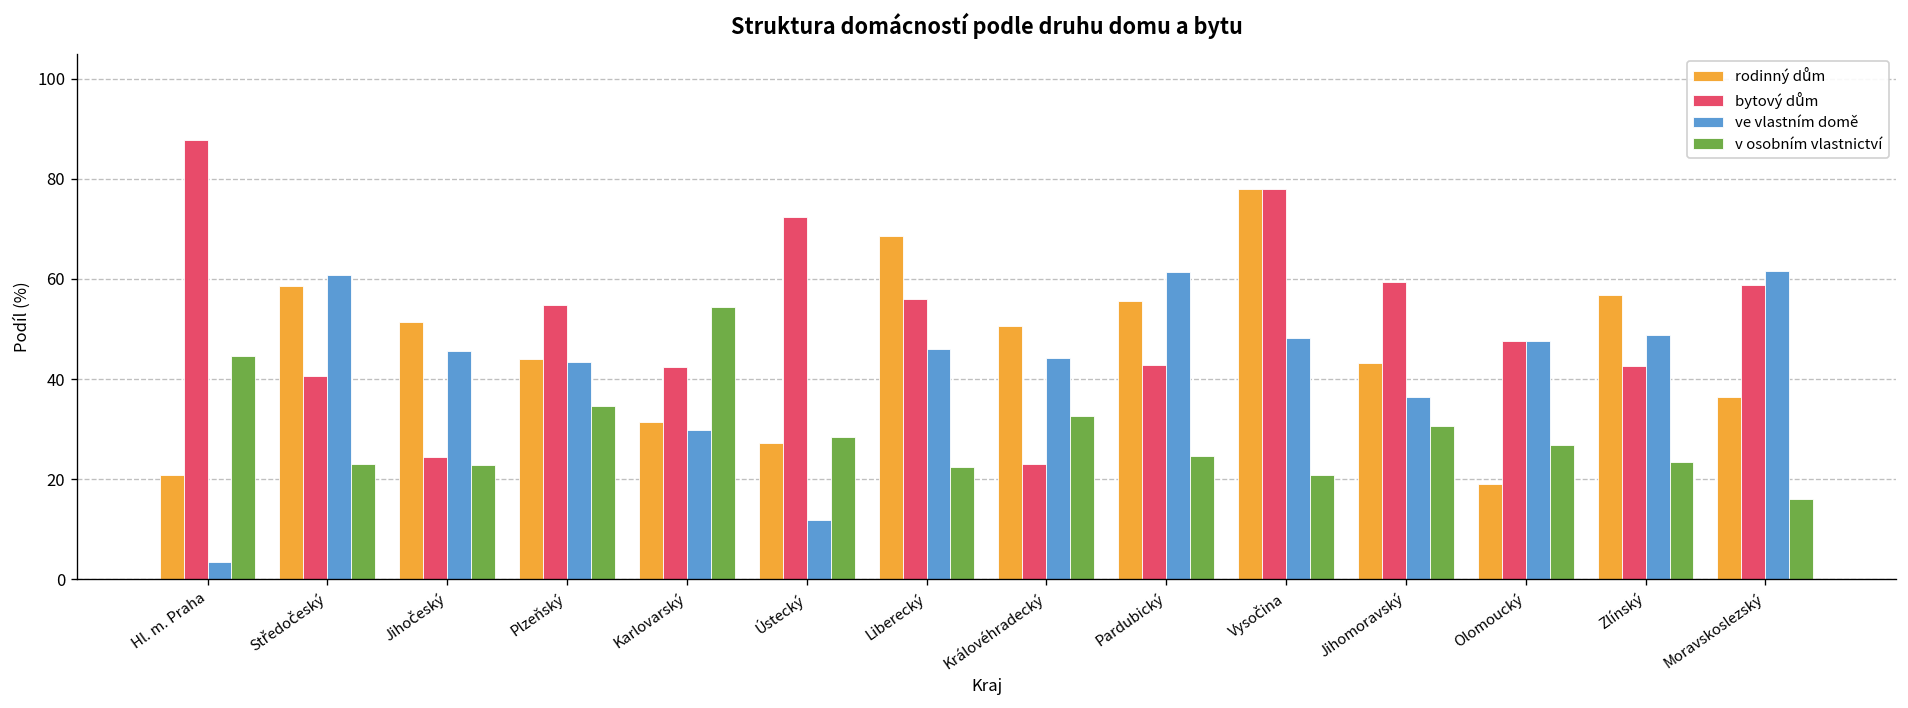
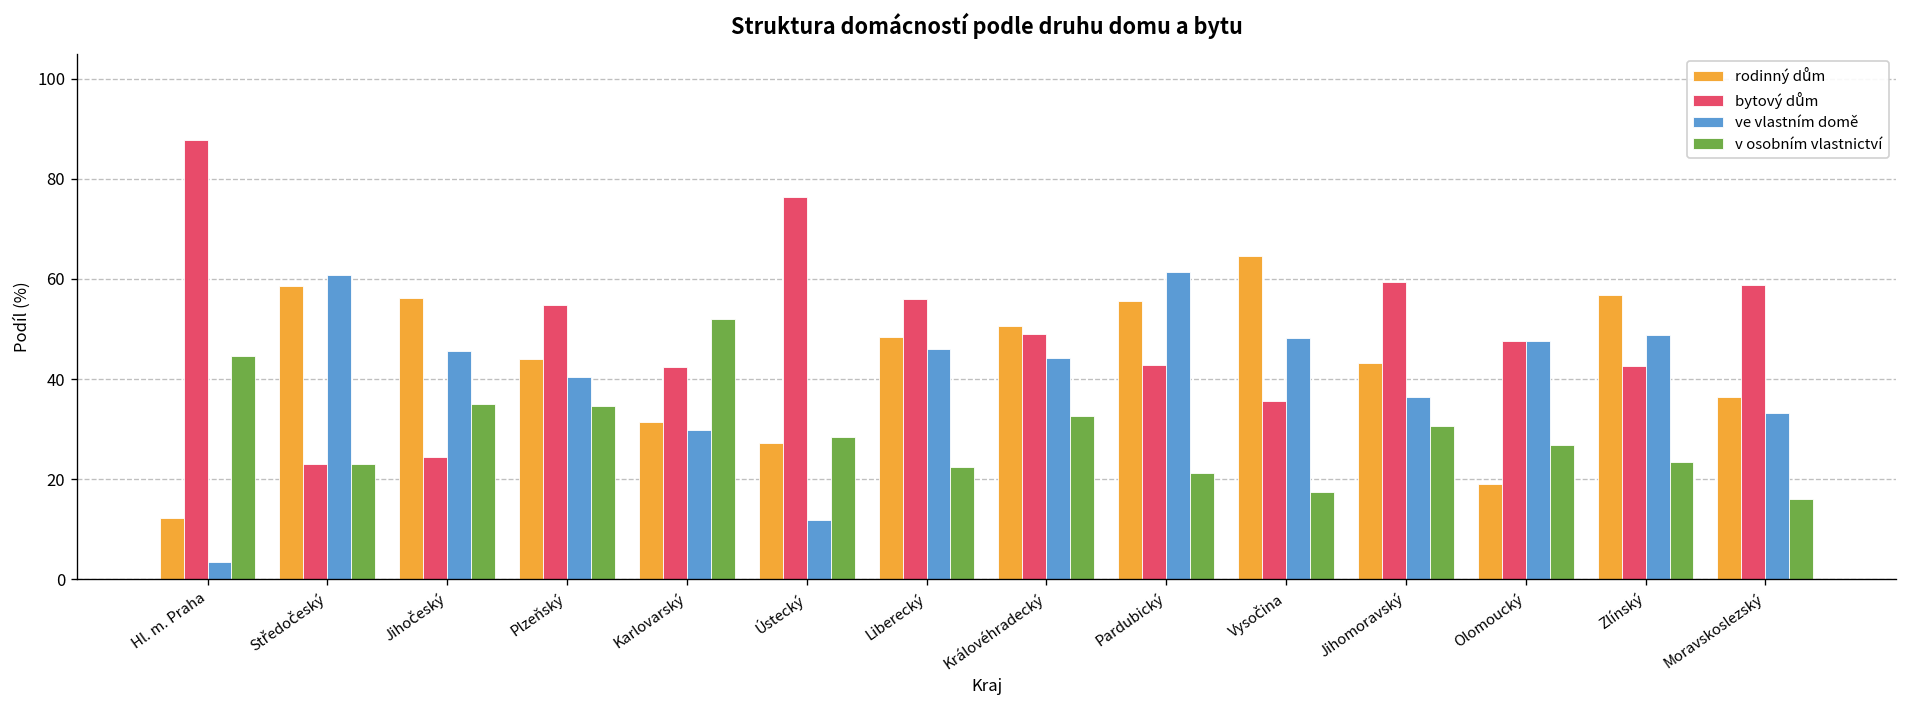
rodinný dům, Hl. m. Praha: 21 -> 12
bytový dům, Středočeský: 41 -> 23
rodinný dům, Jihočeský: 51 -> 56
v osobním vlastnictví, Jihočeský: 23 -> 35
ve vlastním domě, Plzeňský: 43 -> 41
v osobním vlastnictví, Karlovarský: 54 -> 52
bytový dům, Ústecký: 72 -> 76
rodinný dům, Liberecký: 69 -> 48
bytový dům, Královéhradecký: 23 -> 49
v osobním vlastnictví, Pardubický: 25 -> 21
rodinný dům, Vysočina: 78 -> 65
bytový dům, Vysočina: 78 -> 36
v osobním vlastnictví, Vysočina: 21 -> 17
ve vlastním domě, Moravskoslezský: 62 -> 33
